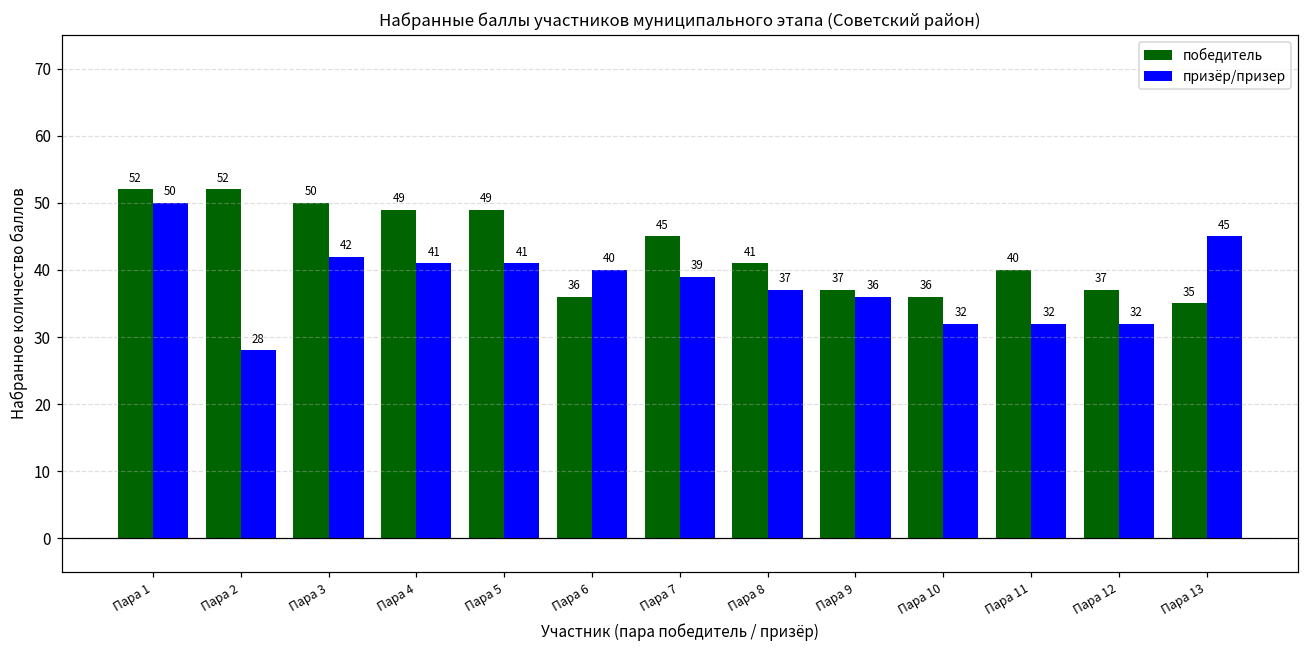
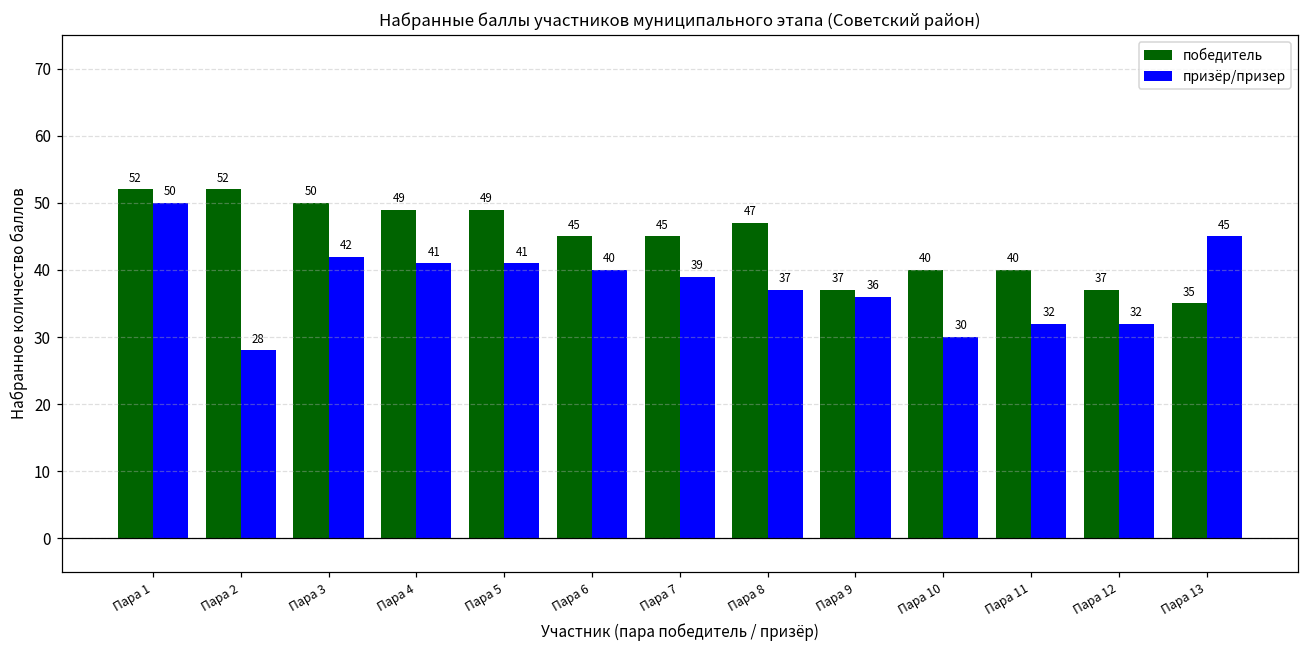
победитель, Пара 6: 36 -> 45
победитель, Пара 8: 41 -> 47
победитель, Пара 10: 36 -> 40
призёр/призер, Пара 10: 32 -> 30
